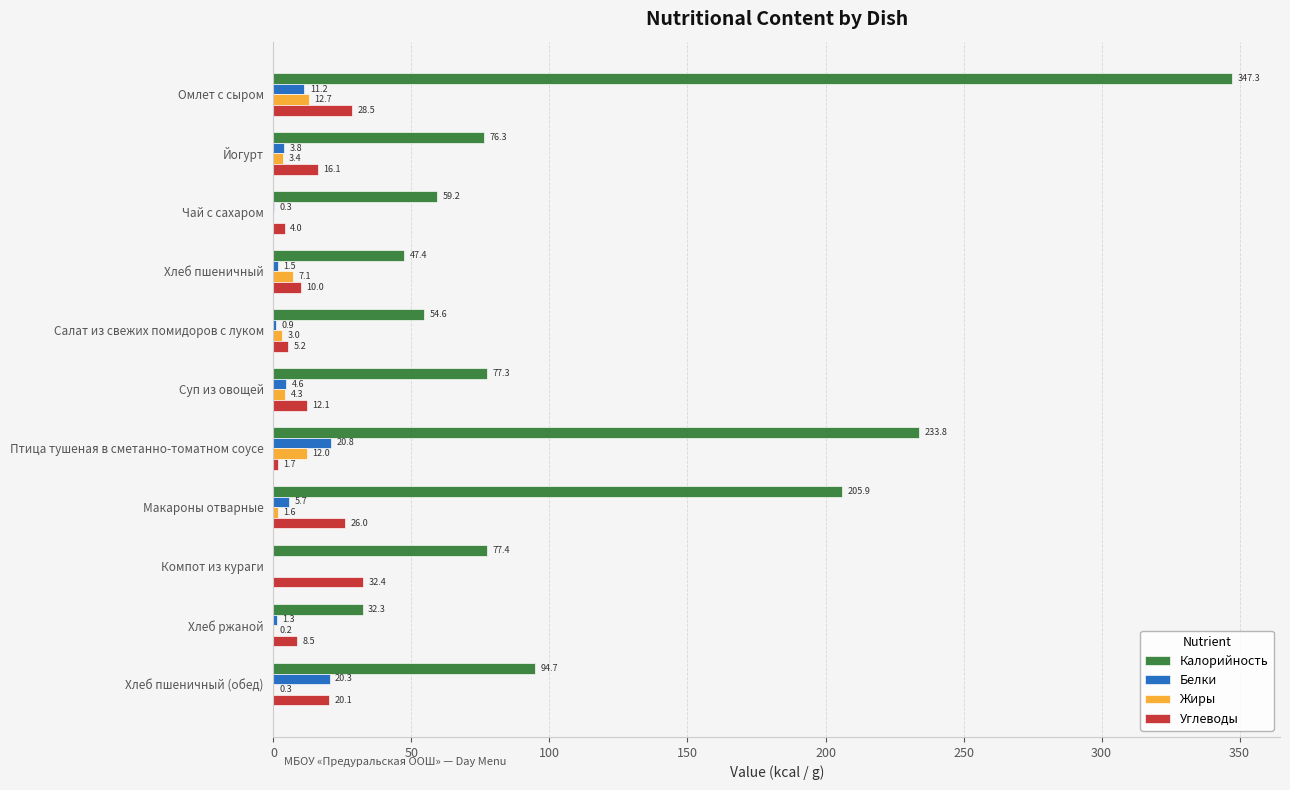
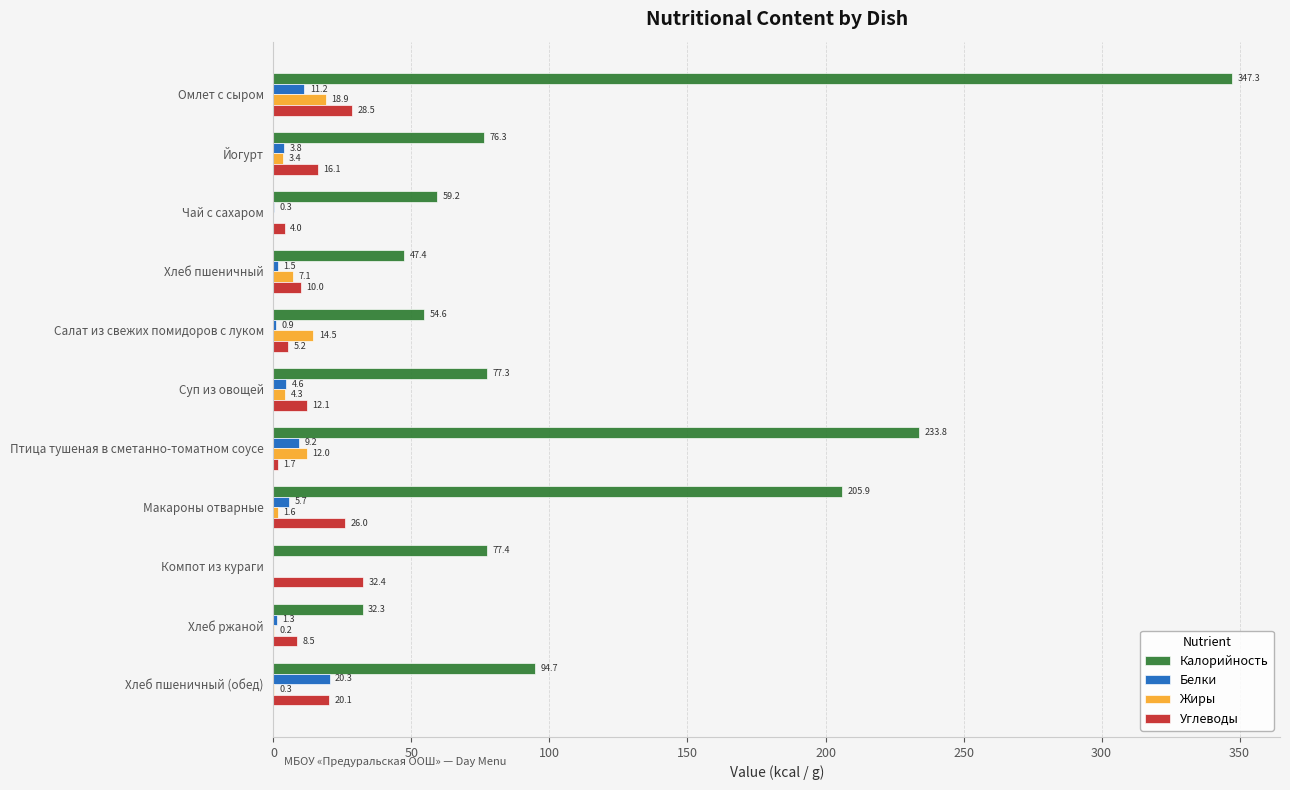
Жиры, Омлет с сыром: 12.7 -> 18.9
Жиры, Салат из свежих помидоров с луком: 3.0 -> 14.5
Белки, Птица тушеная в сметанно-томатном соусе: 20.8 -> 9.2
